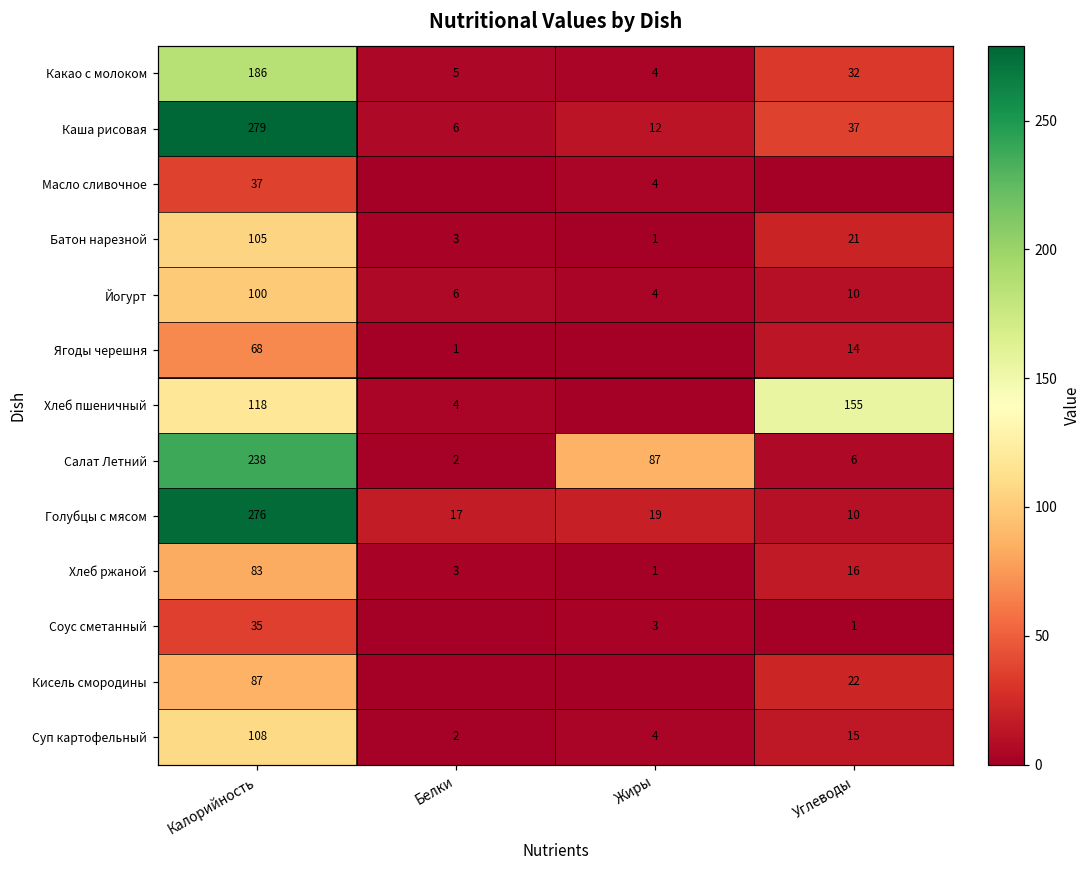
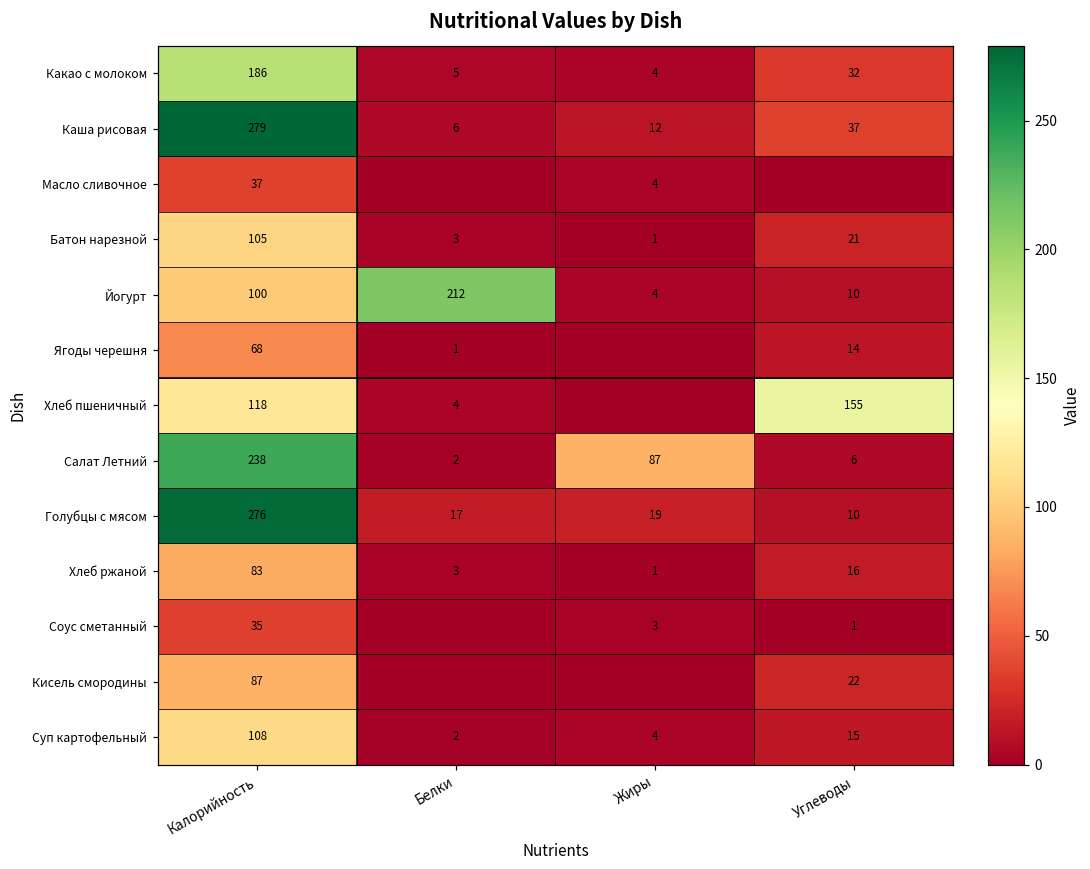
Йогурт, Белки: 6 -> 212
